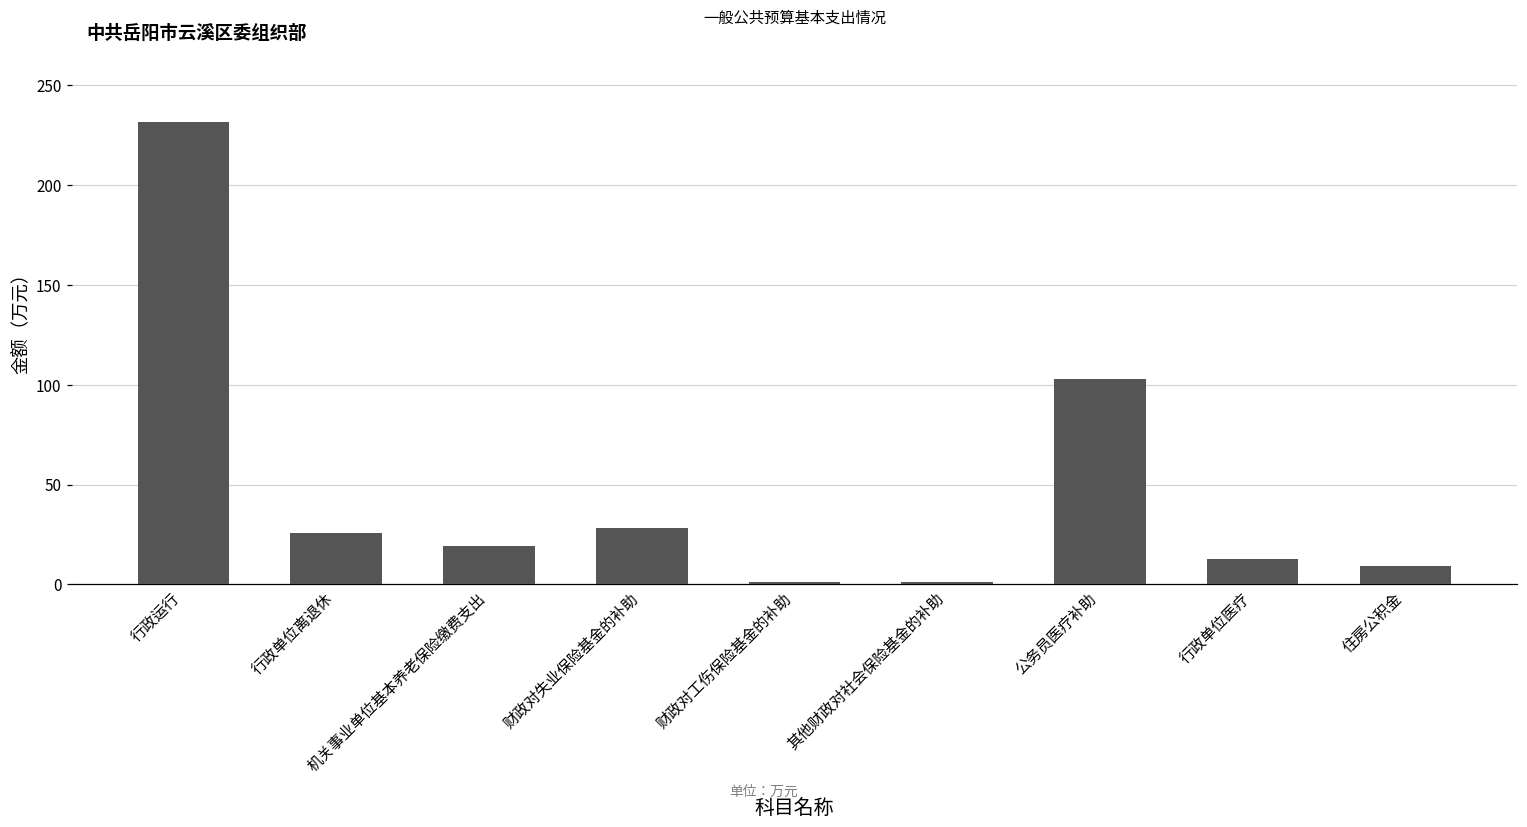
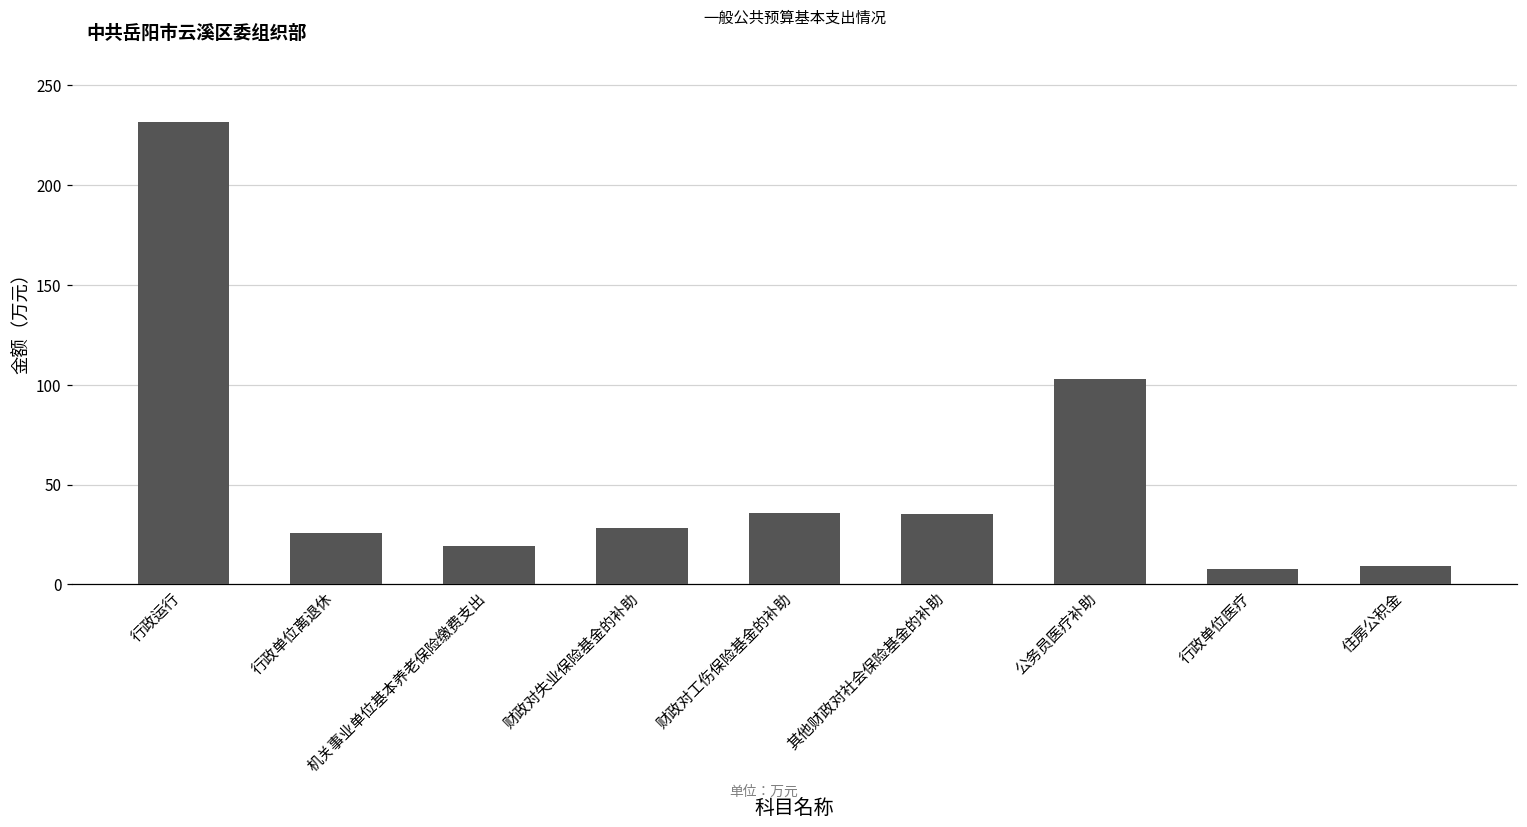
财政对工伤保险基金的补助: 1 -> 36
其他财政对社会保险基金的补助: 1 -> 35
行政单位医疗: 13 -> 8
